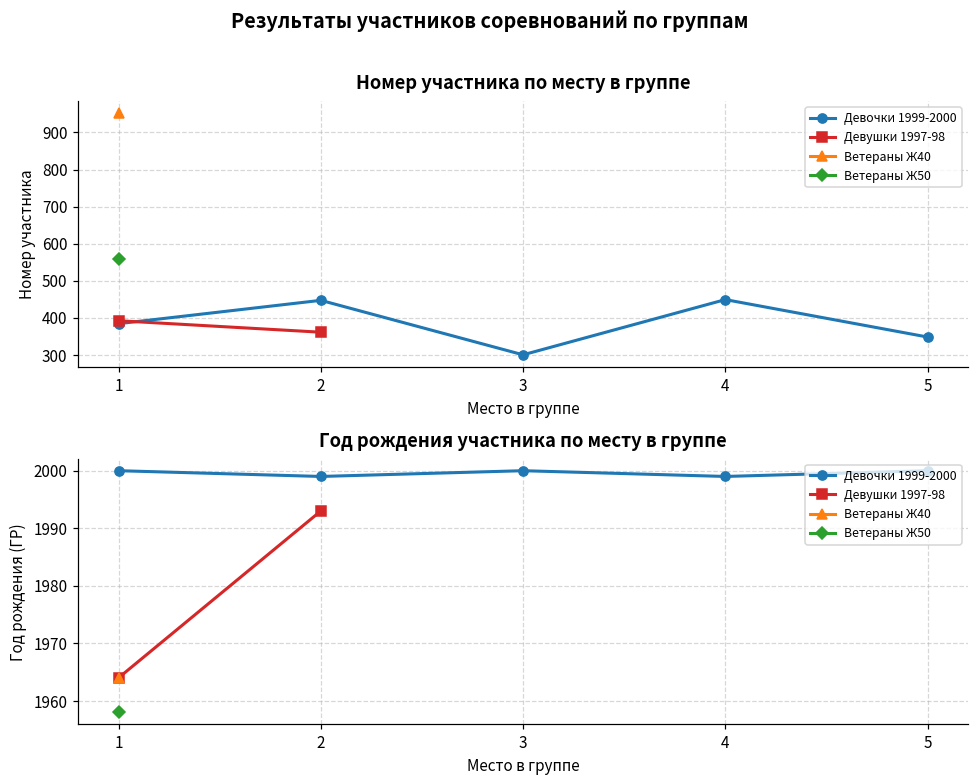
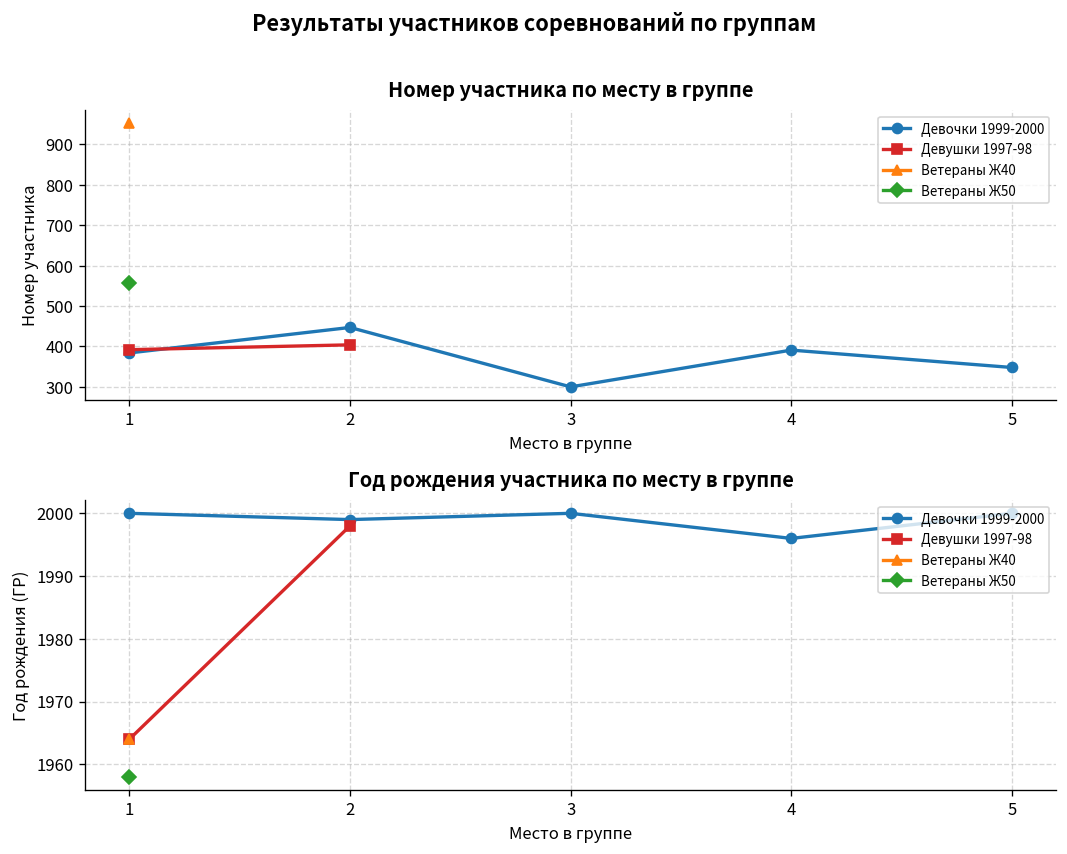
Номер участника по месту в группе, Девушки 1997-98, 2: 360 -> 400
Номер участника по месту в группе, Девочки 1999-2000, 4: 450 -> 390
Год рождения участника по месту в группе, Девушки 1997-98, 2: 1993 -> 1998
Год рождения участника по месту в группе, Девочки 1999-2000, 4: 1999 -> 1996
